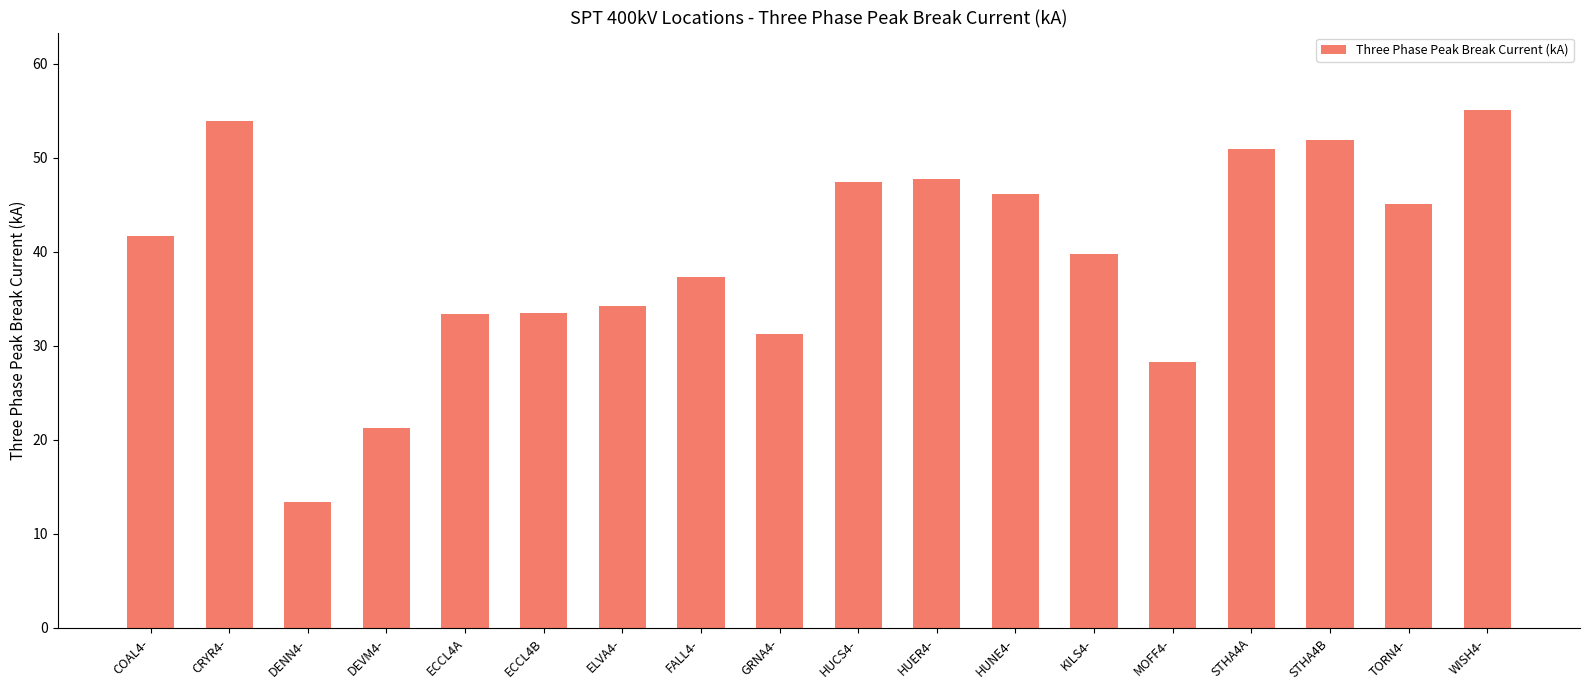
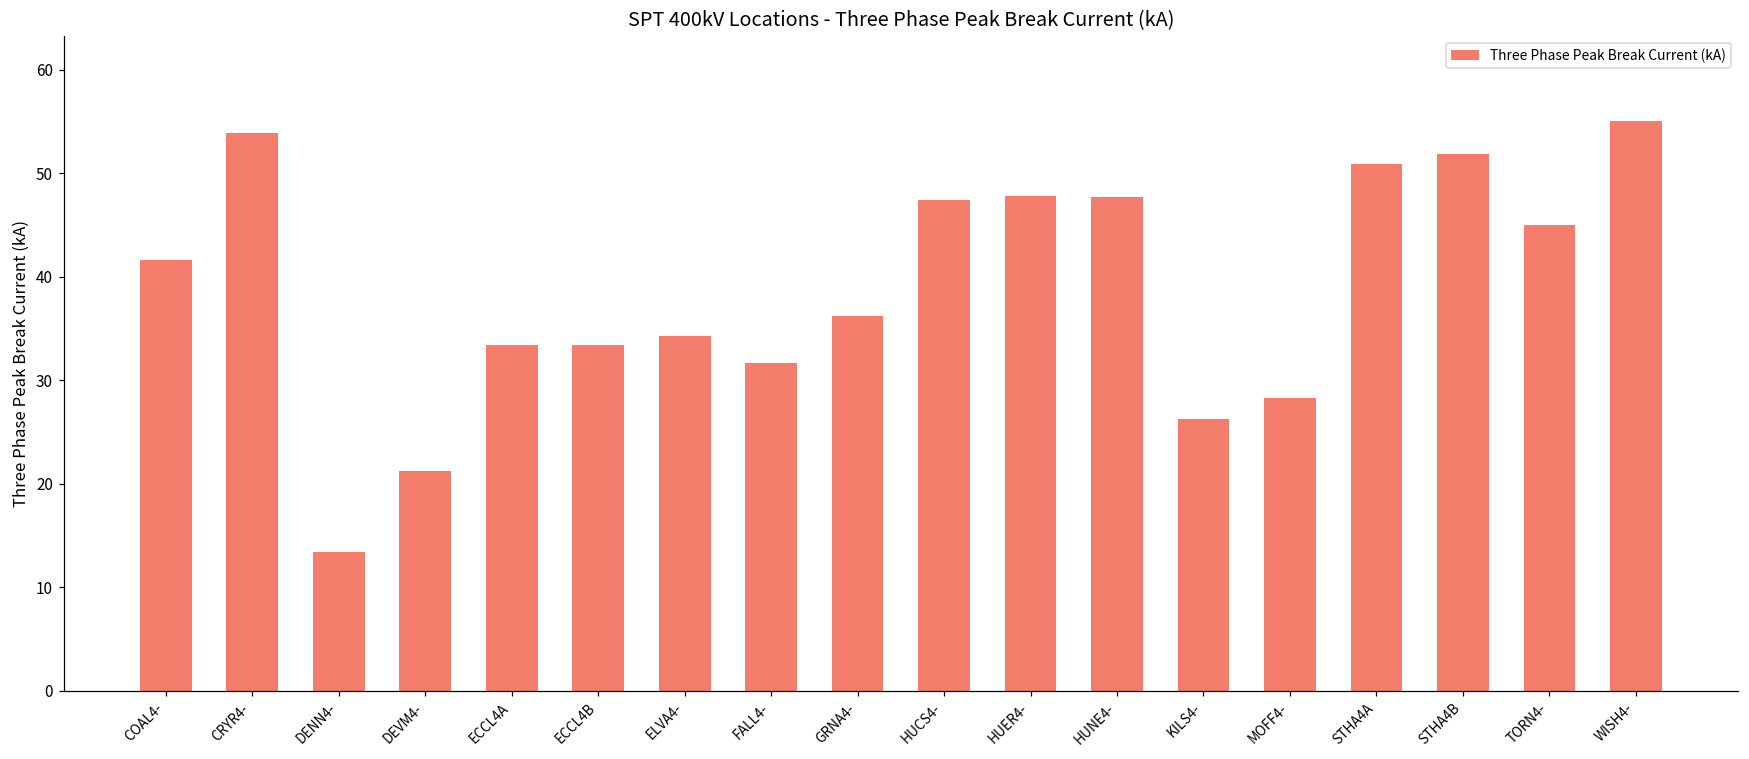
FALL4-: 37 -> 32
GRNA4-: 31 -> 36
HUNE4-: 46 -> 48
KILS4-: 40 -> 26
